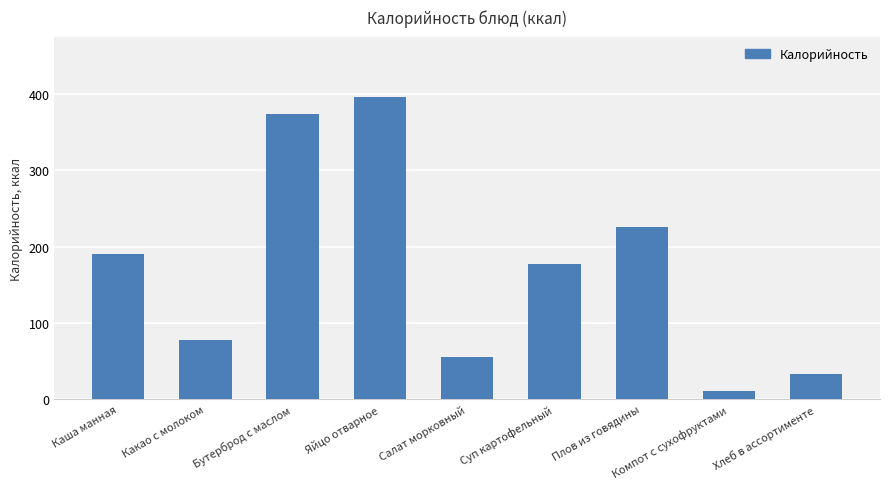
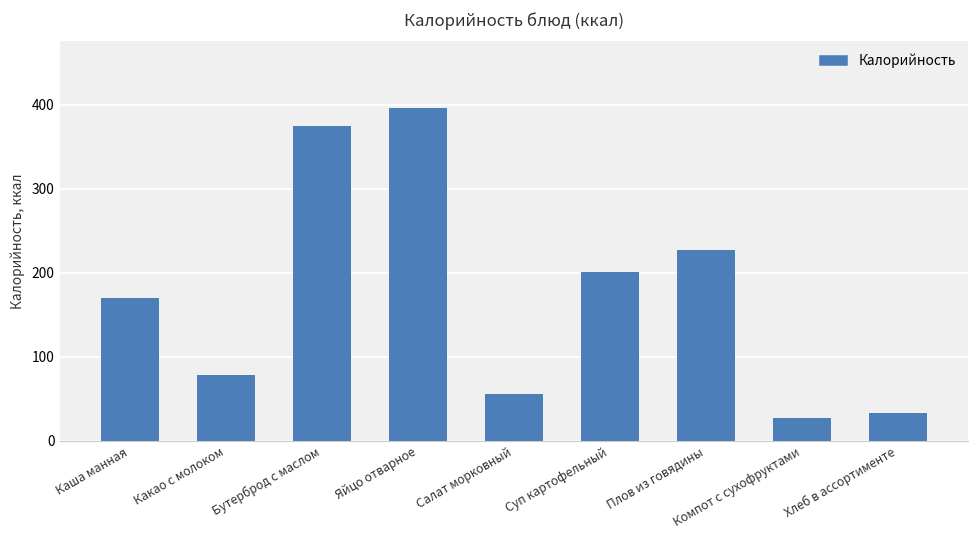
Каша манная: 190 -> 170
Суп картофельный: 180 -> 200
Компот с сухофруктами: 10 -> 30
